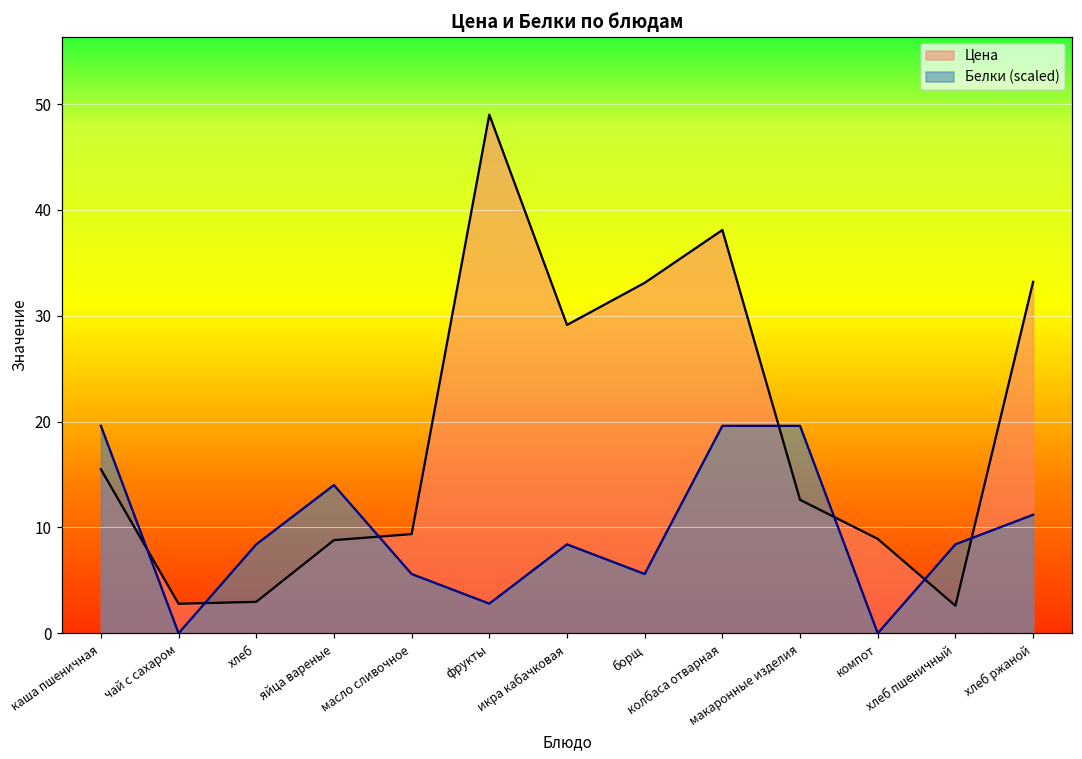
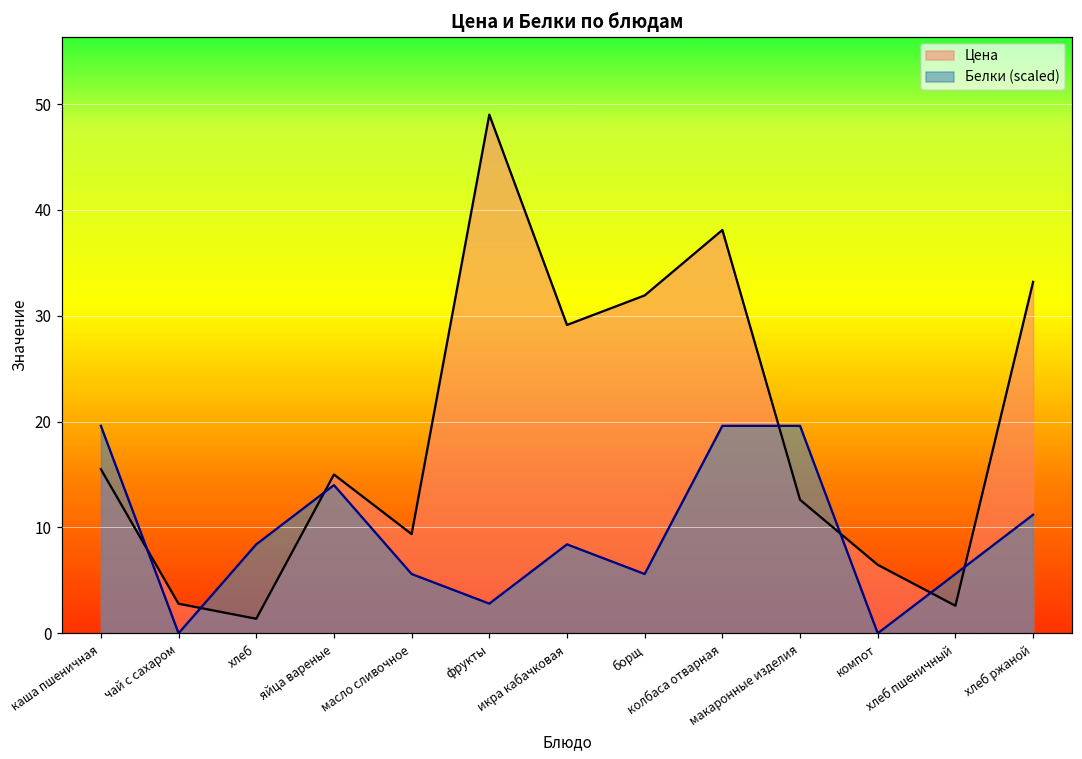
Цена, хлеб: 3 -> 1
Цена, яйца вареные: 9 -> 15
Цена, борщ: 33 -> 32
Цена, компот: 9 -> 6
Белки (scaled), хлеб пшеничный: 8 -> 6
